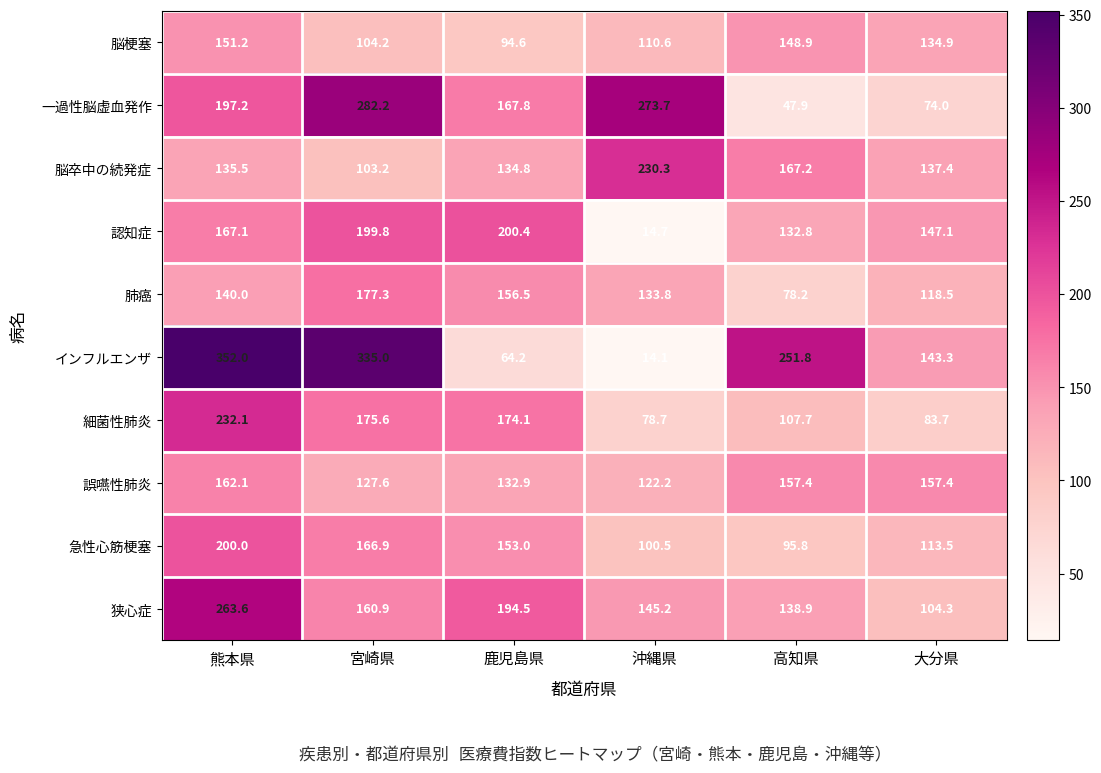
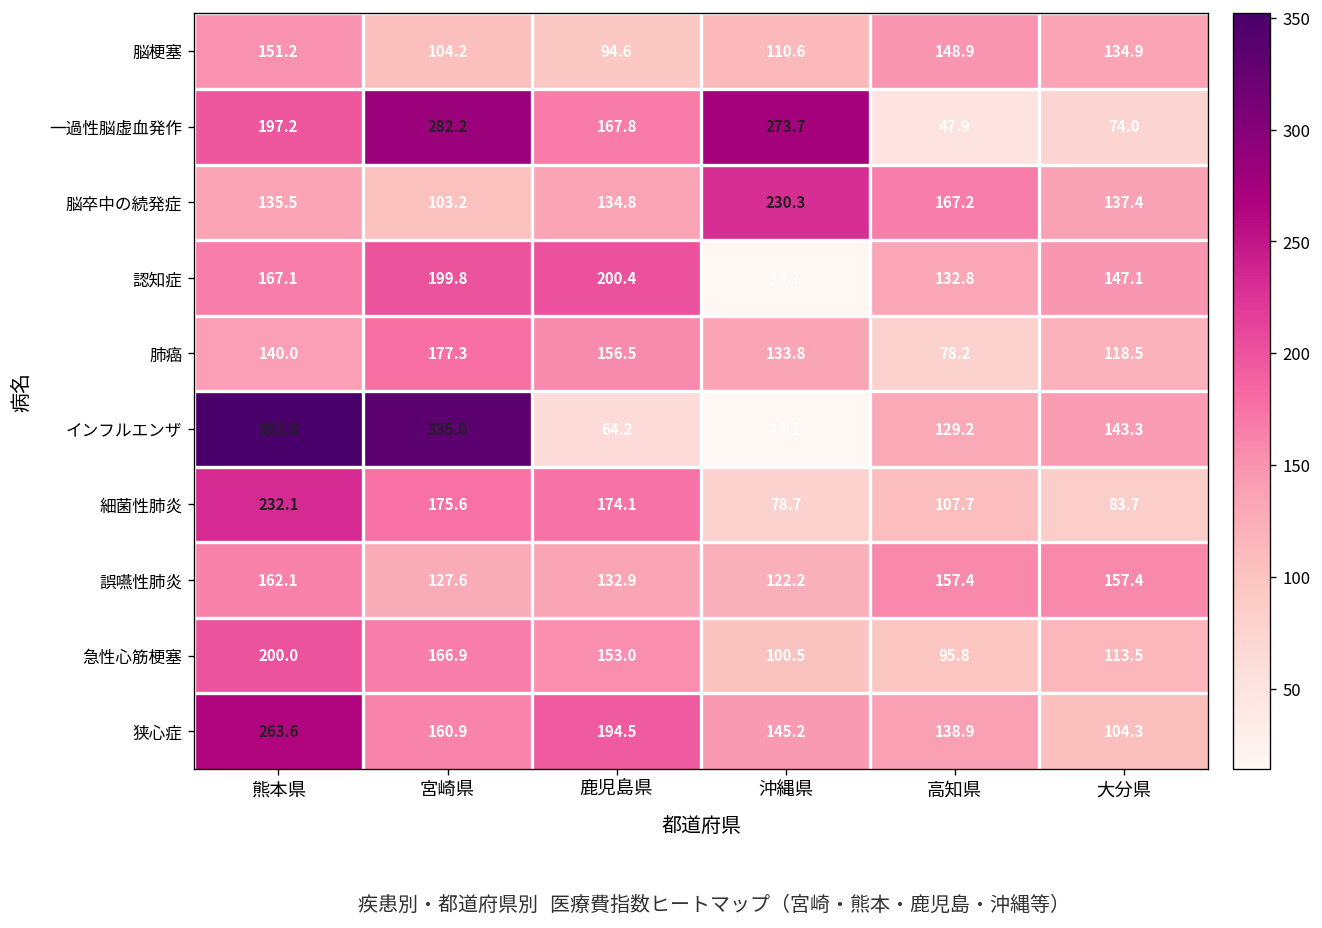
インフルエンザ, 高知県: 251.8 -> 129.2
